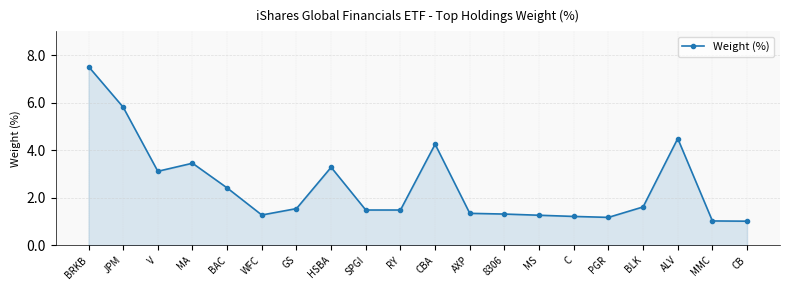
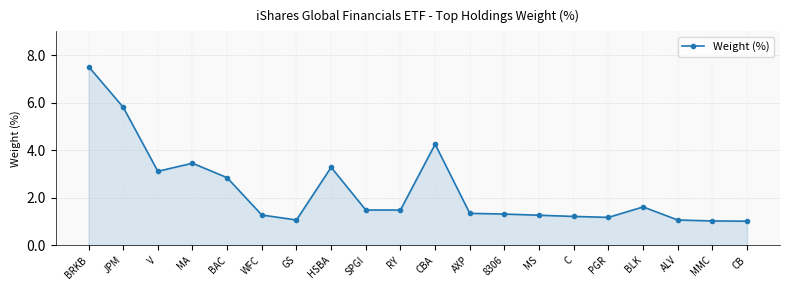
BAC: 2.4 -> 2.8
GS: 1.5 -> 1.1
ALV: 4.5 -> 1.1
